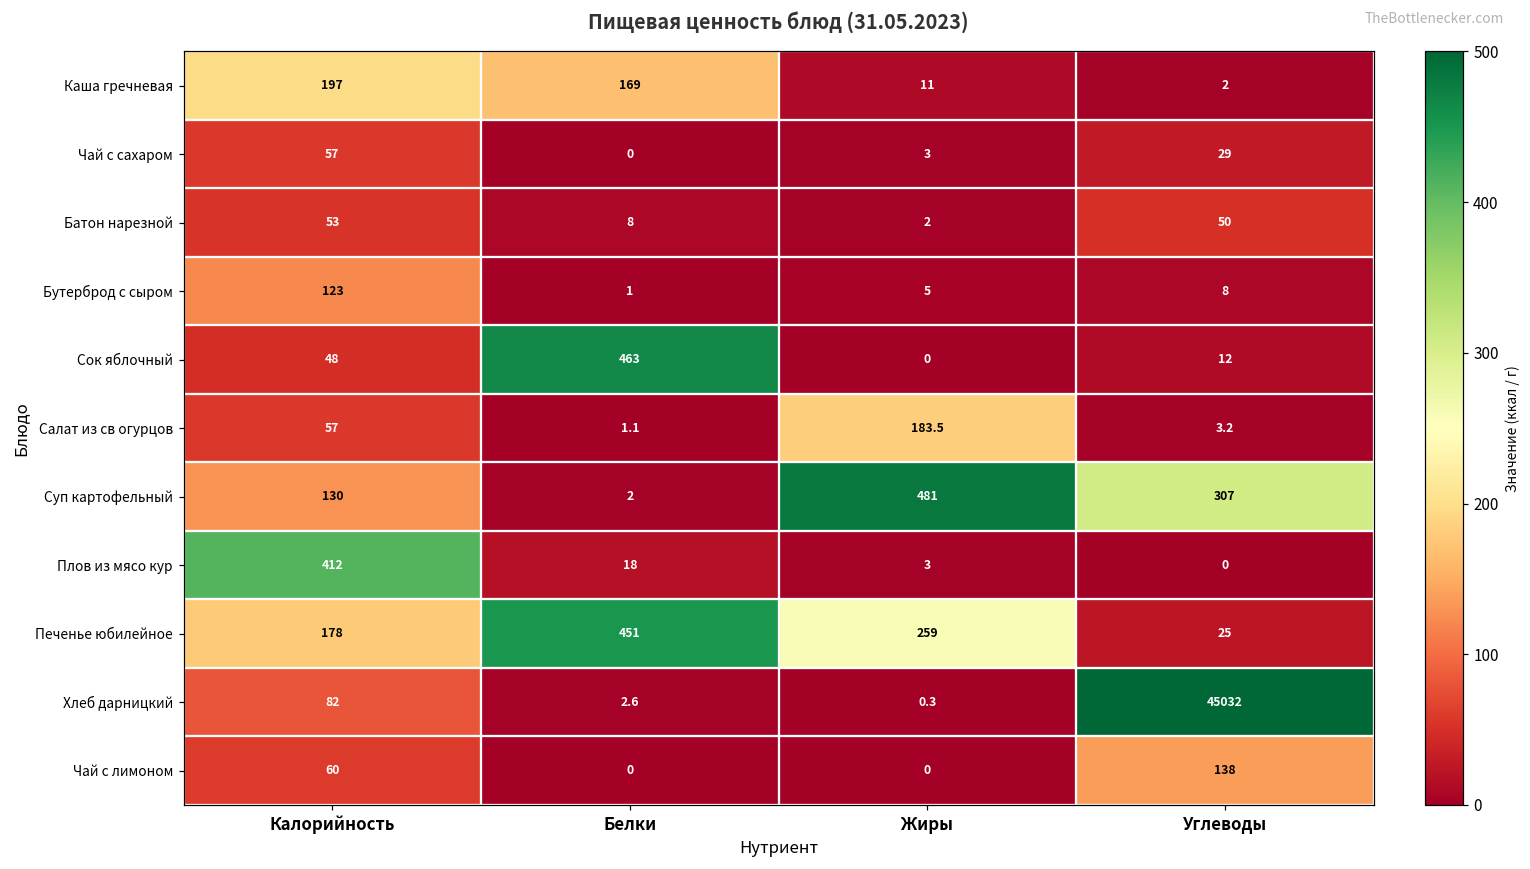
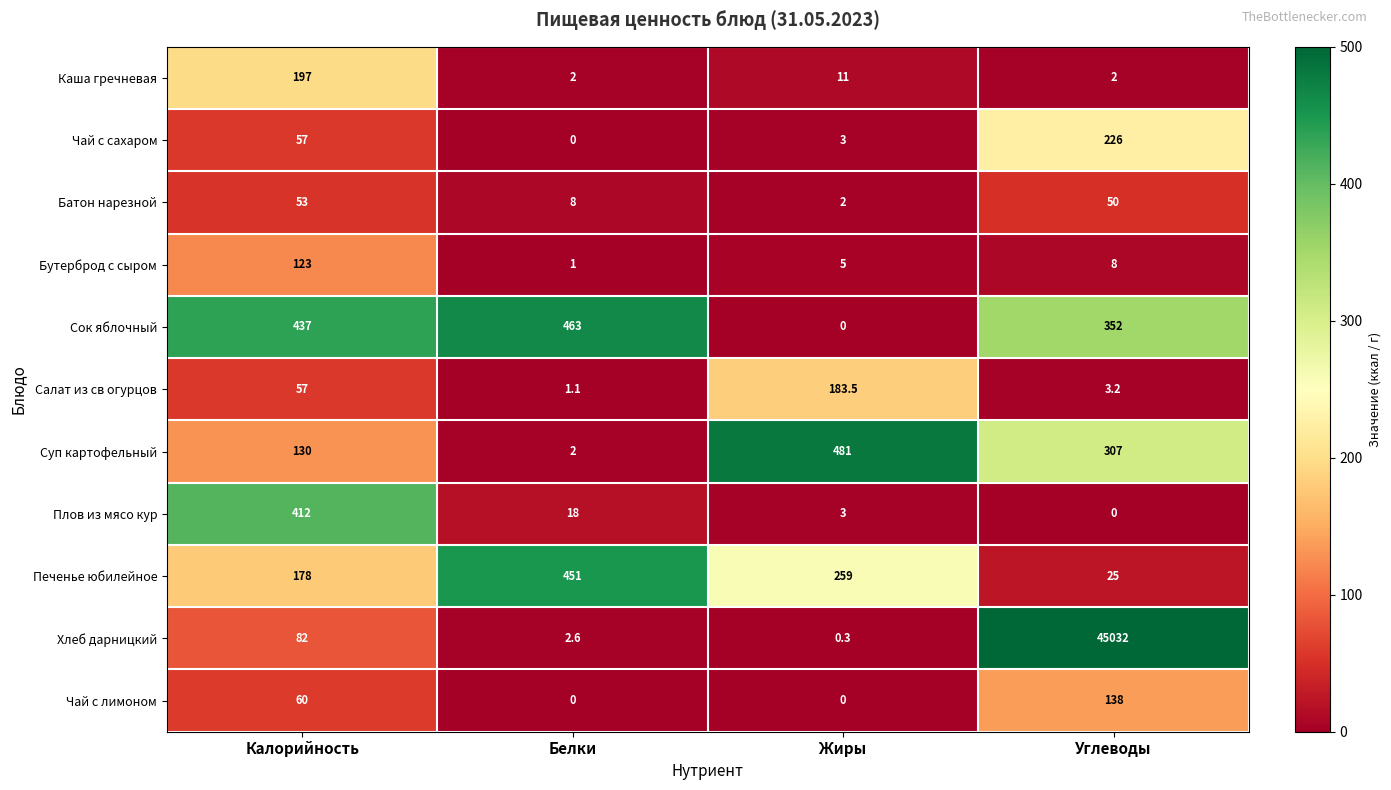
Каша гречневая, Белки: 169 -> 2
Чай с сахаром, Углеводы: 29 -> 226
Сок яблочный, Калорийность: 48 -> 437
Сок яблочный, Углеводы: 12 -> 352
